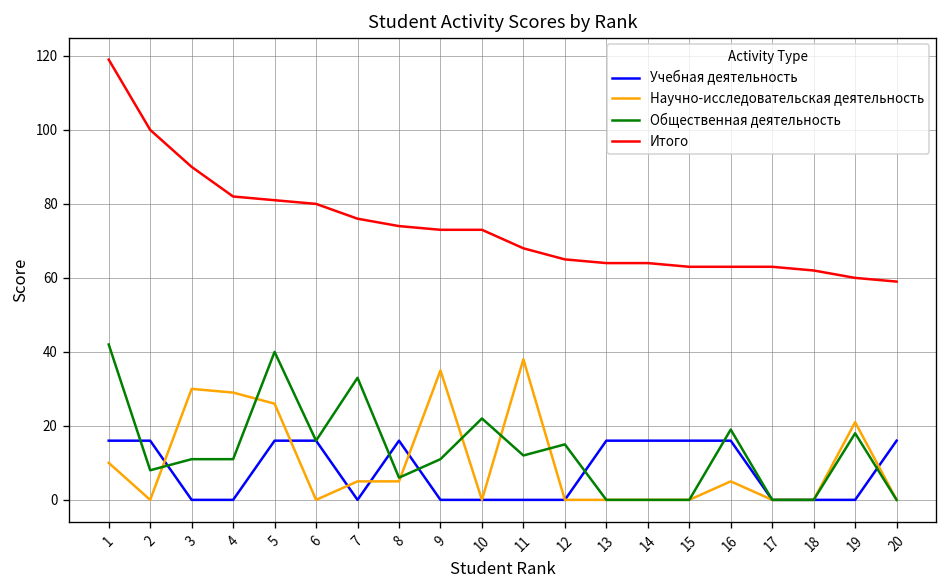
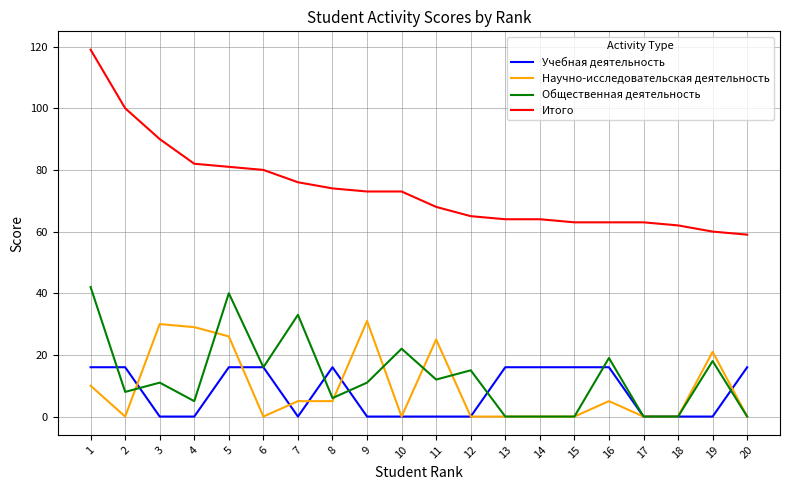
Общественная деятельность, 4: 11 -> 5
Научно-исследовательская деятельность, 9: 35 -> 31
Научно-исследовательская деятельность, 11: 38 -> 25
